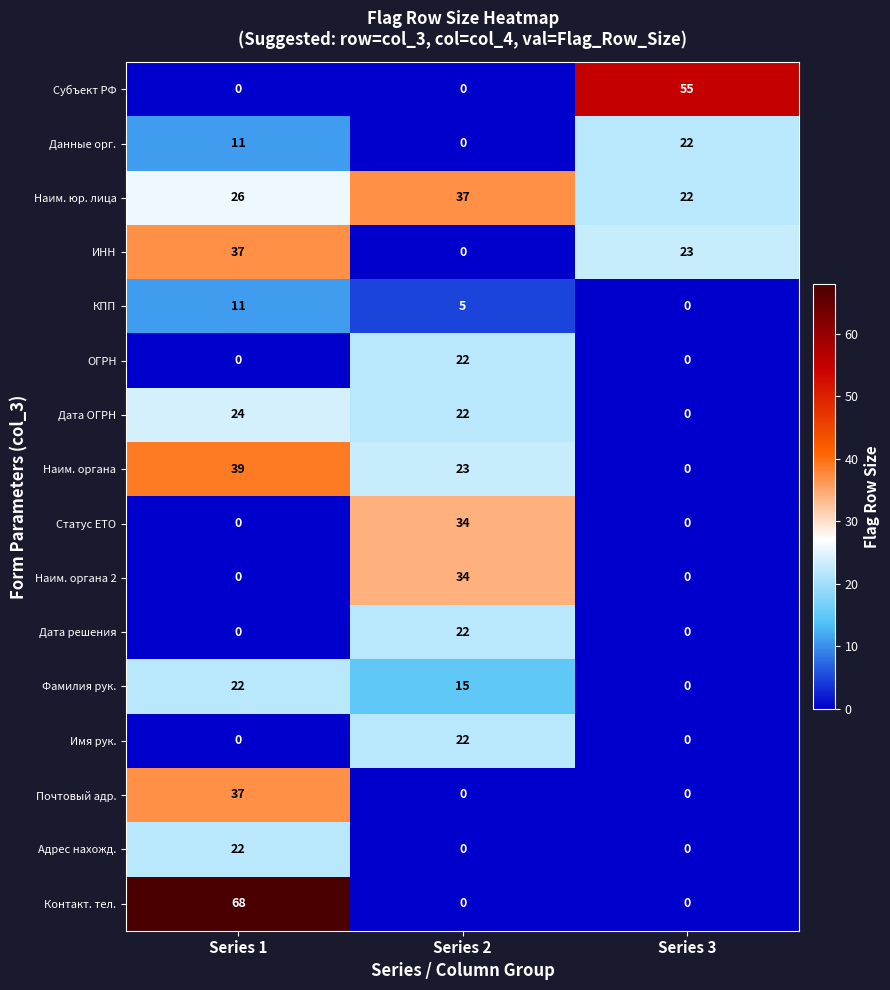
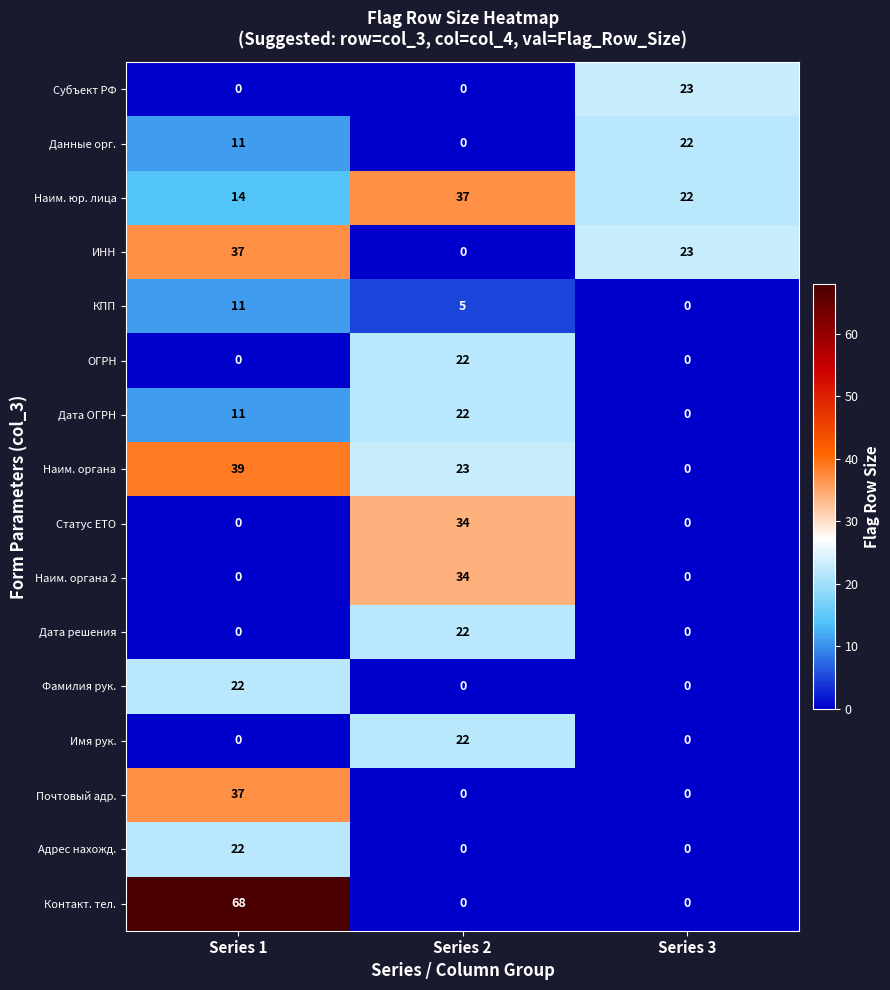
Субъект РФ, Series 3: 55 -> 23
Наим. юр. лица, Series 1: 26 -> 14
Дата ОГРН, Series 1: 24 -> 11
Фамилия рук., Series 2: 15 -> 0
